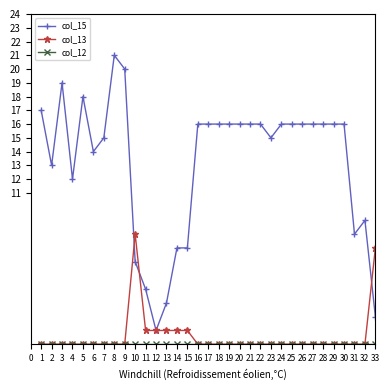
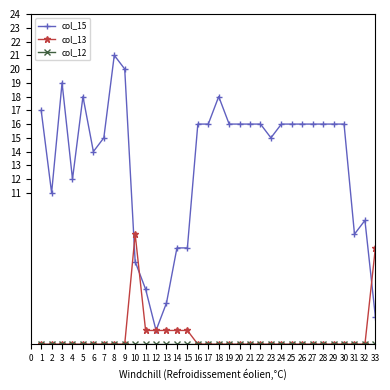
col_15, 2: 13 -> 11
col_15, 18: 16 -> 18
